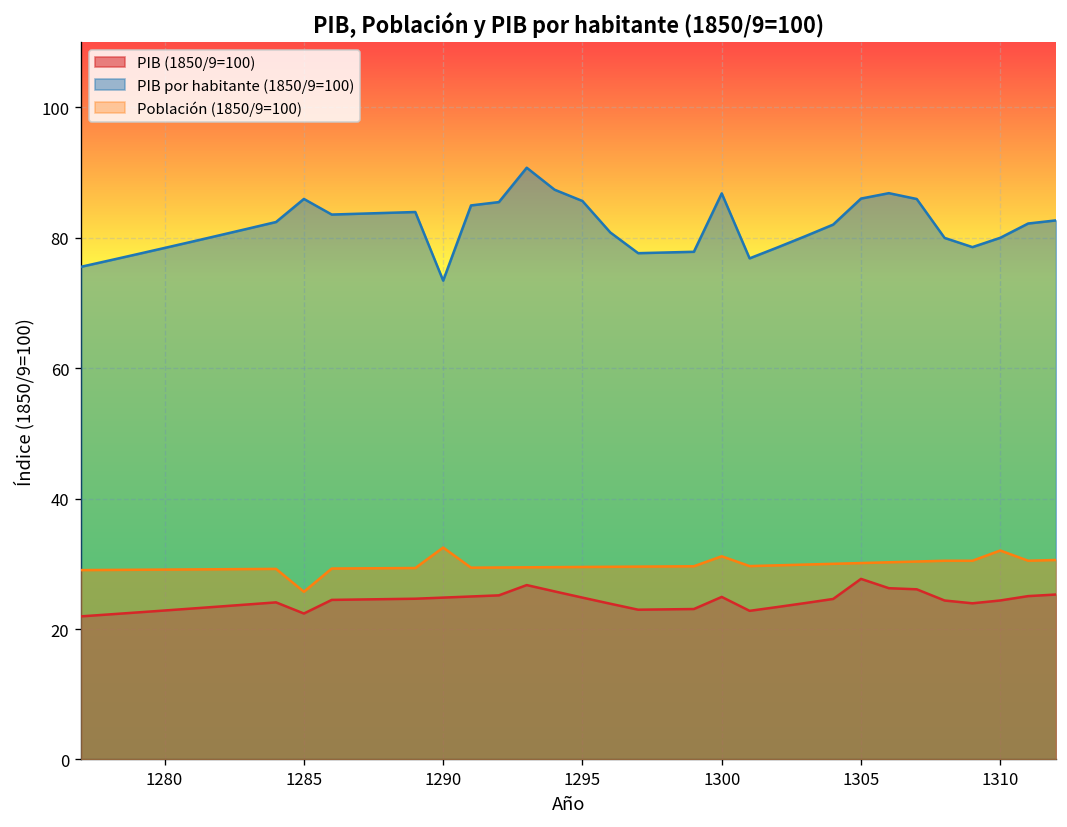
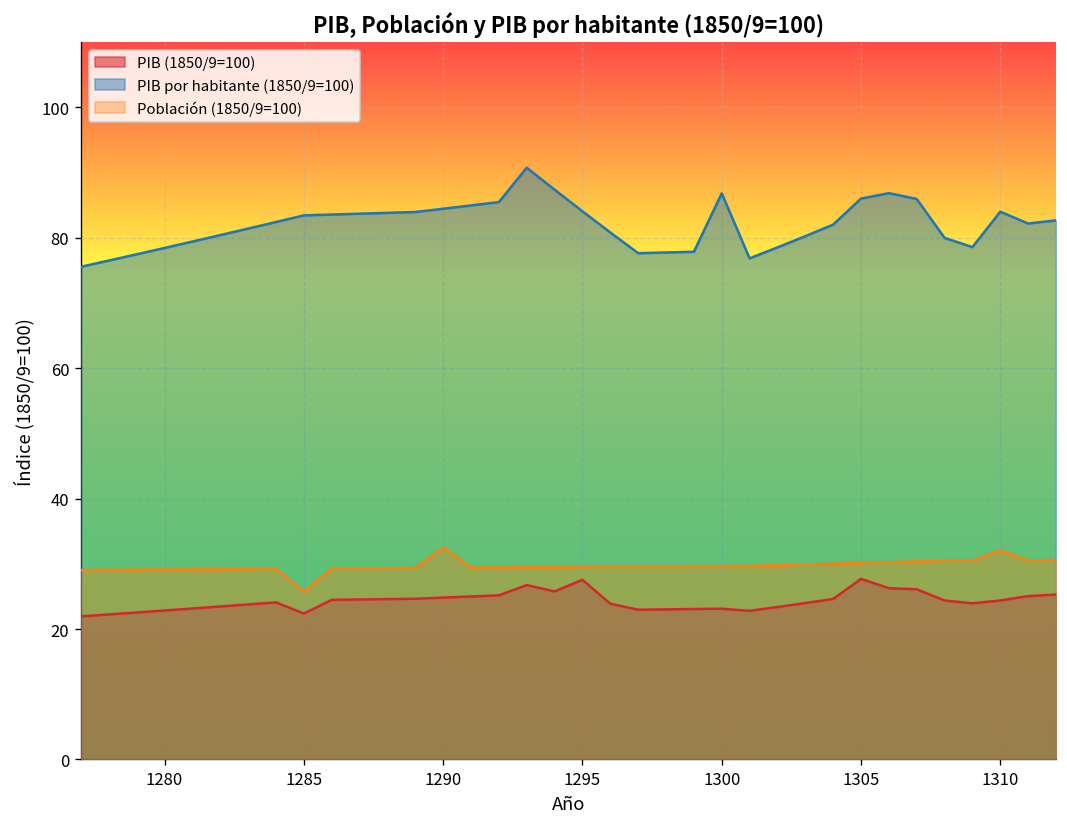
PIB por habitante (1850/9=100), 1285: 86 -> 83
PIB por habitante (1850/9=100), 1290: 73 -> 84
PIB (1850/9=100), 1295: 25 -> 28
PIB por habitante (1850/9=100), 1295: 86 -> 84
PIB (1850/9=100), 1300: 25 -> 23
Población (1850/9=100), 1300: 31 -> 30
PIB por habitante (1850/9=100), 1310: 80 -> 84
